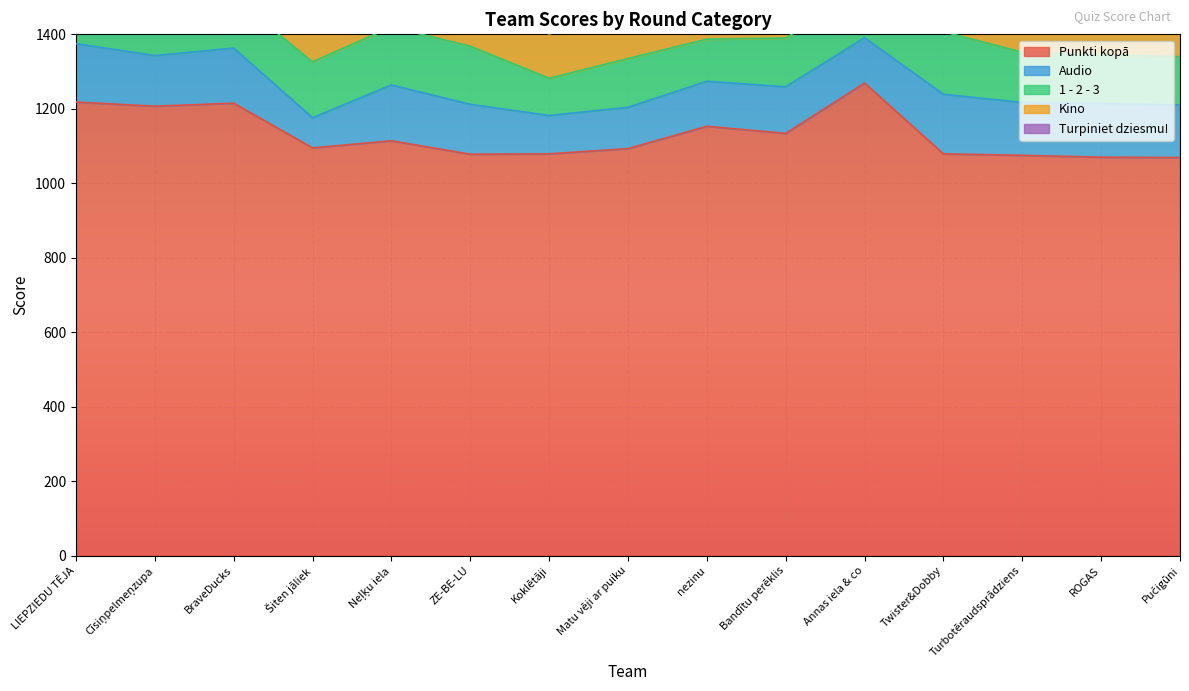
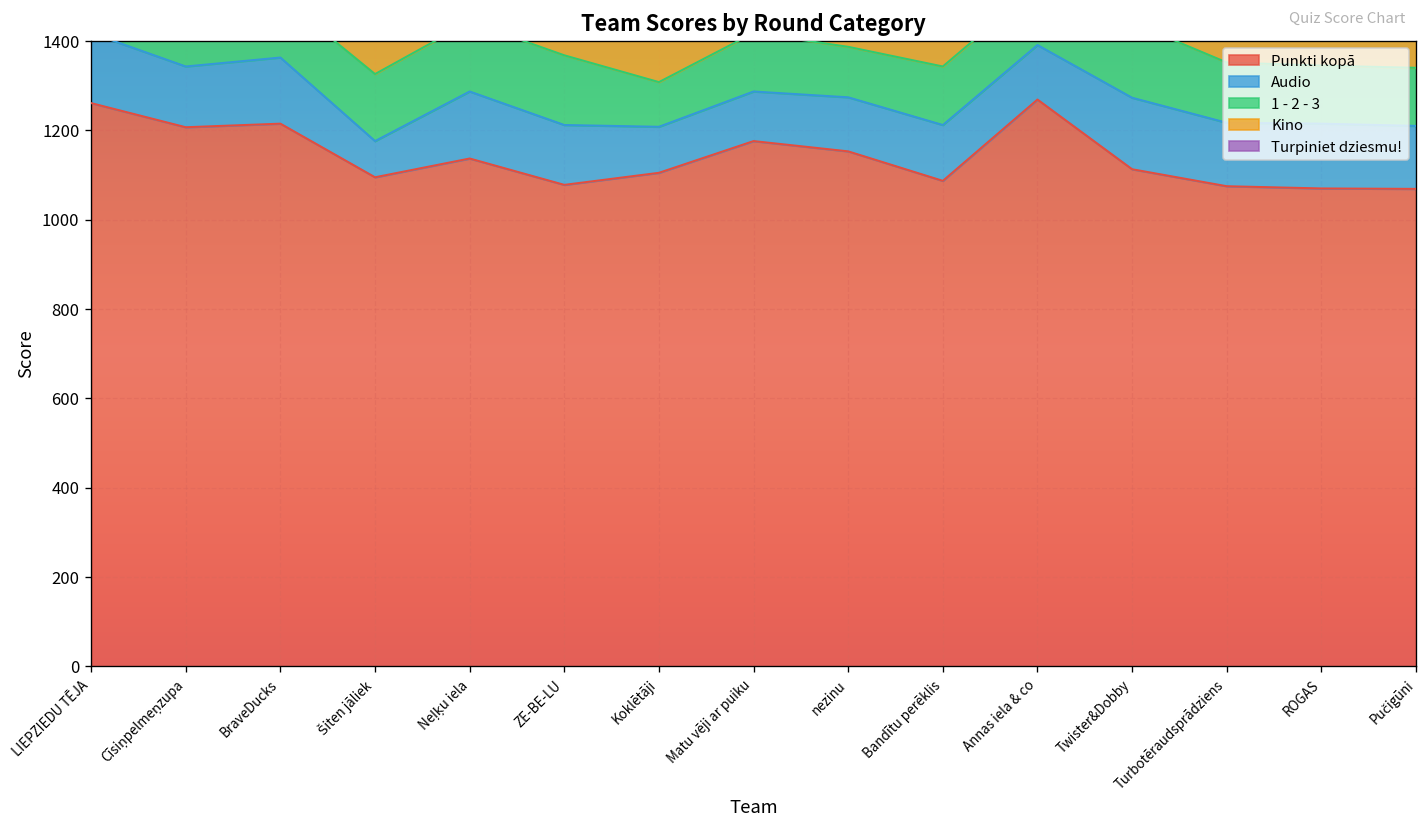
Punkti kopā, LIEPZIEDU TĒJA: 1220 -> 1260
Punkti kopā, Neļķu iela: 1110 -> 1140
Punkti kopā, Koklētāji: 1080 -> 1110
Punkti kopā, Matu vēji ar puiku: 1090 -> 1180
Punkti kopā, Bandītu perēklis: 1130 -> 1090
Punkti kopā, Twister&Dobby: 1080 -> 1110
